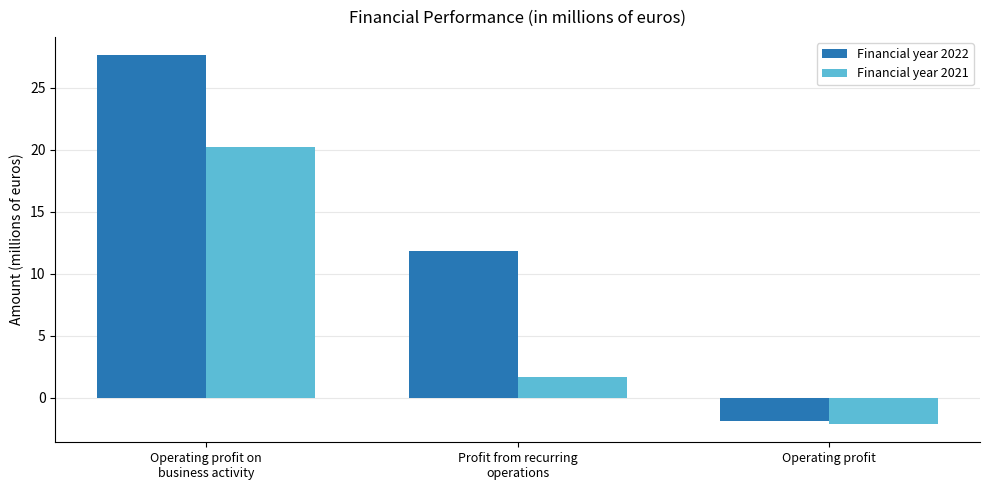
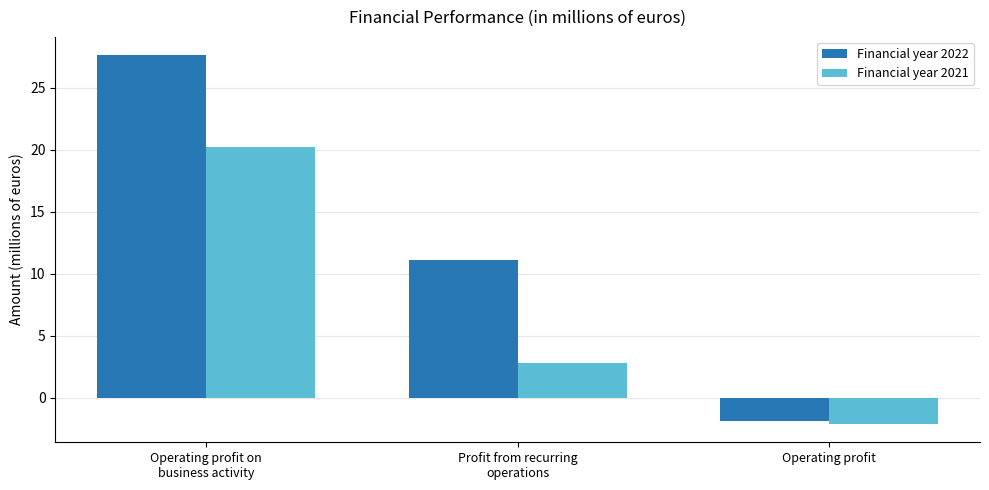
Financial year 2022, Profit from recurring operations: 11.8 -> 11.1
Financial year 2021, Profit from recurring operations: 1.7 -> 2.8
